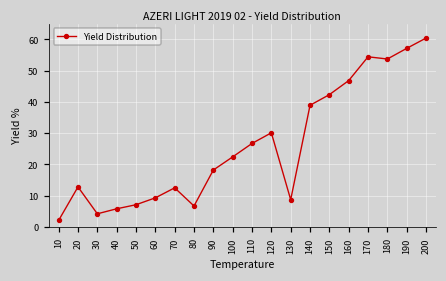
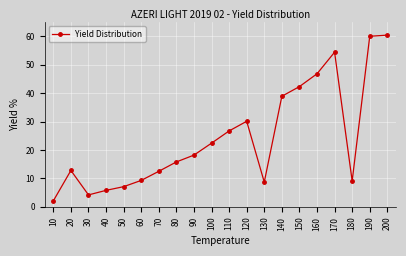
80: 7 -> 16
180: 54 -> 9
190: 57 -> 60
